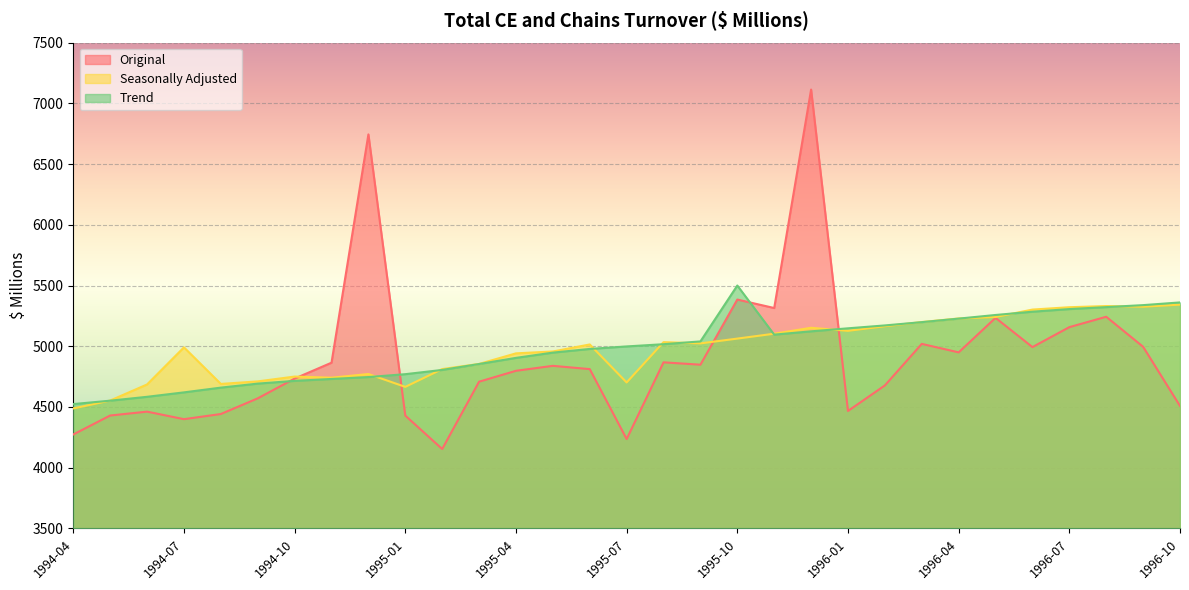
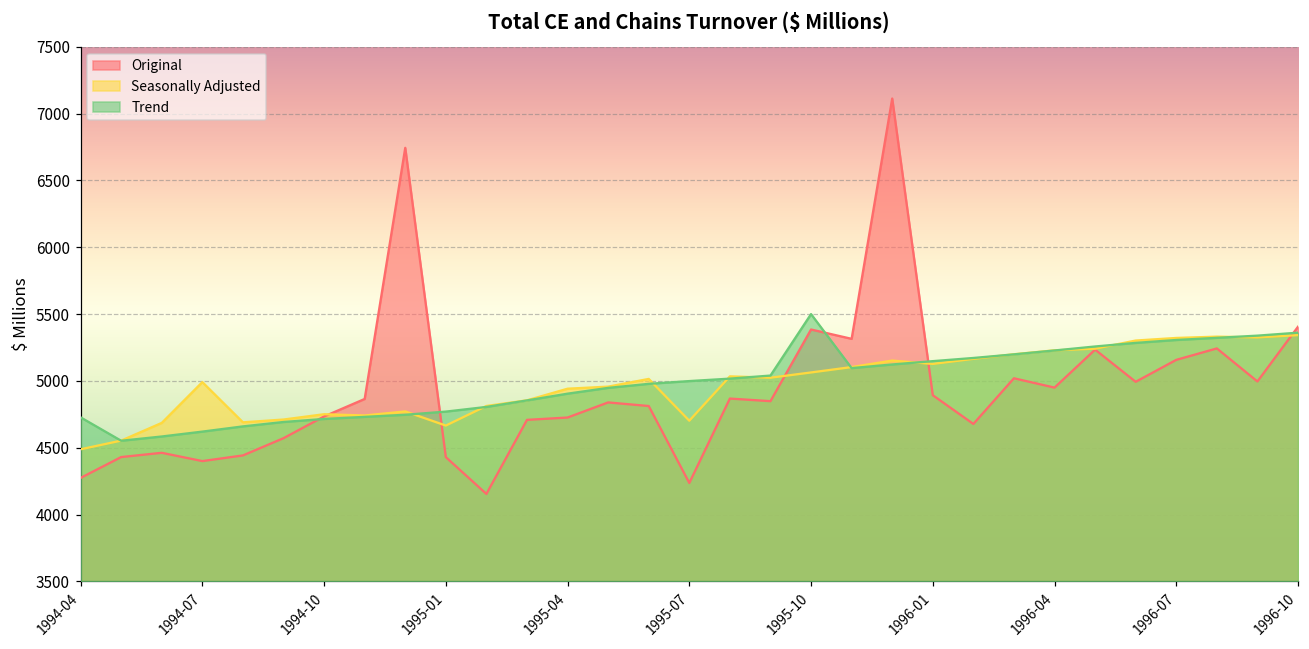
Trend, 1994-04: 4520 -> 4730
Original, 1995-04: 4800 -> 4730
Original, 1996-01: 4470 -> 4890
Original, 1996-10: 4510 -> 5410
